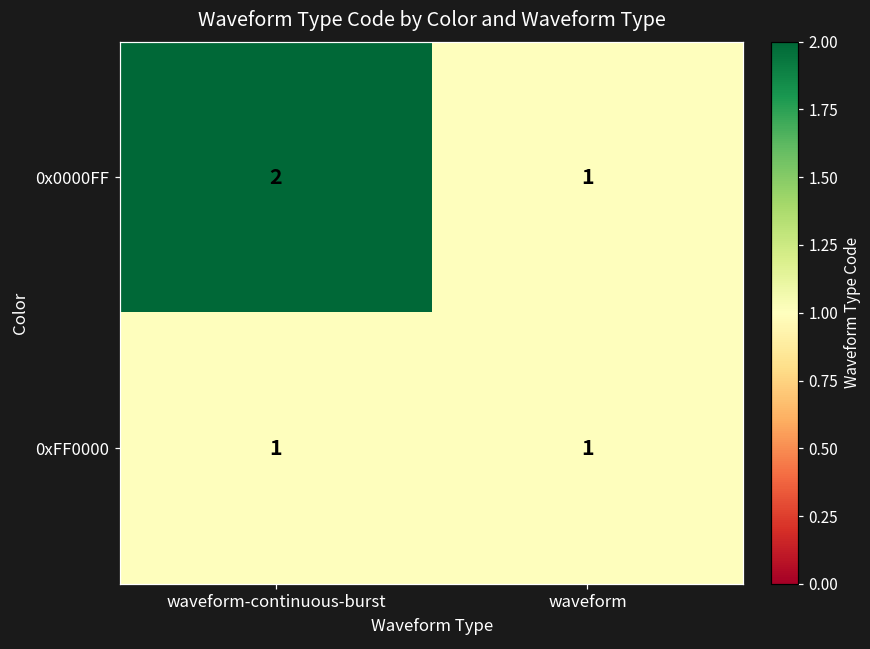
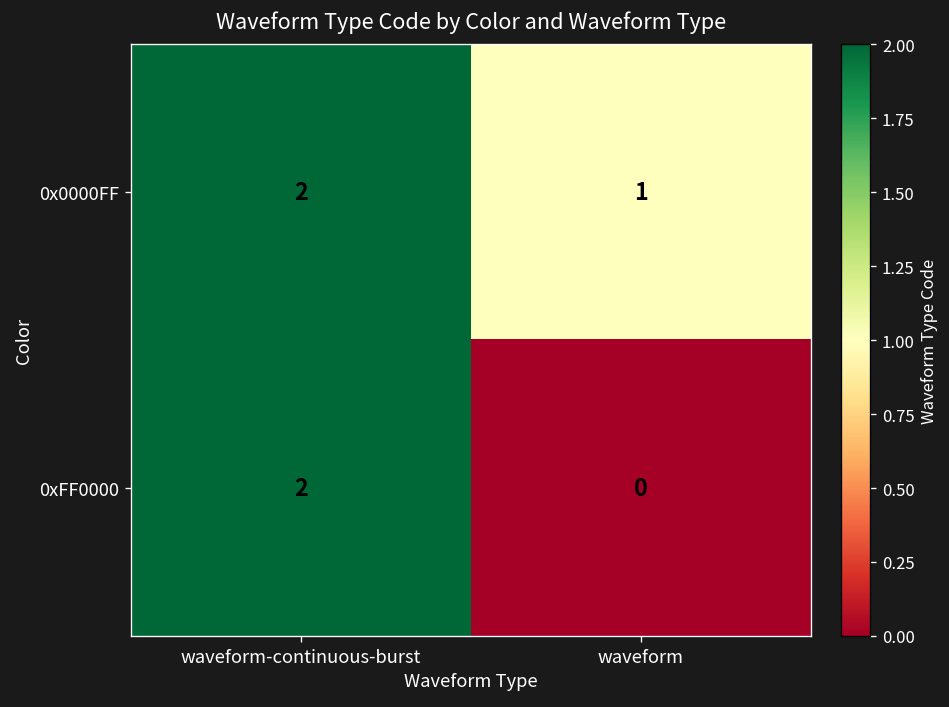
0xFF0000, waveform-continuous-burst: 1 -> 2
0xFF0000, waveform: 1 -> 0
